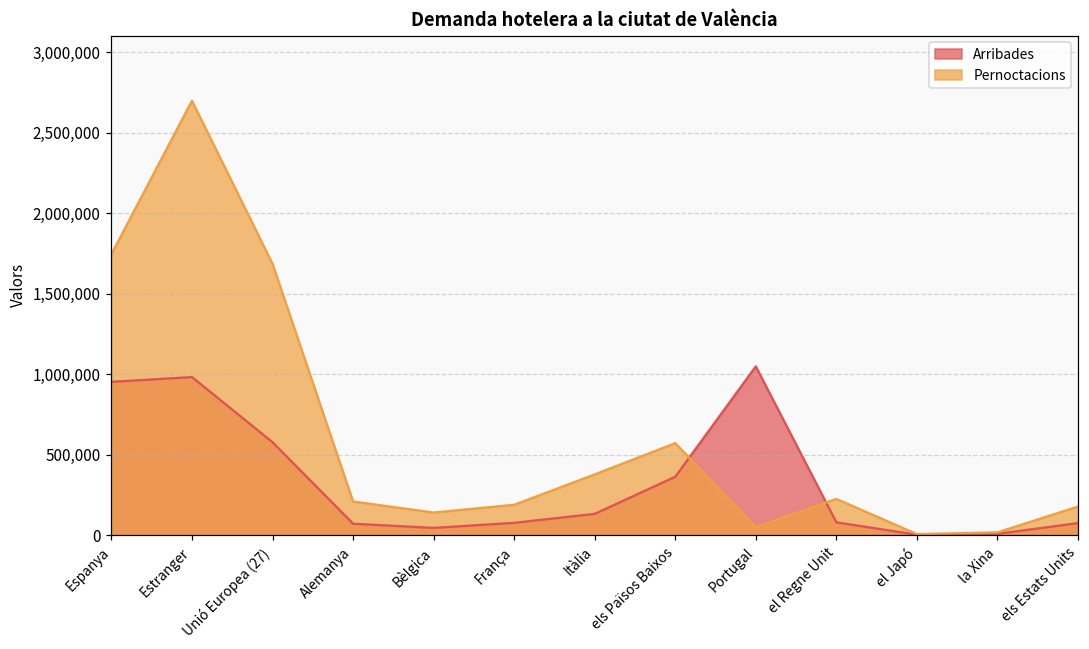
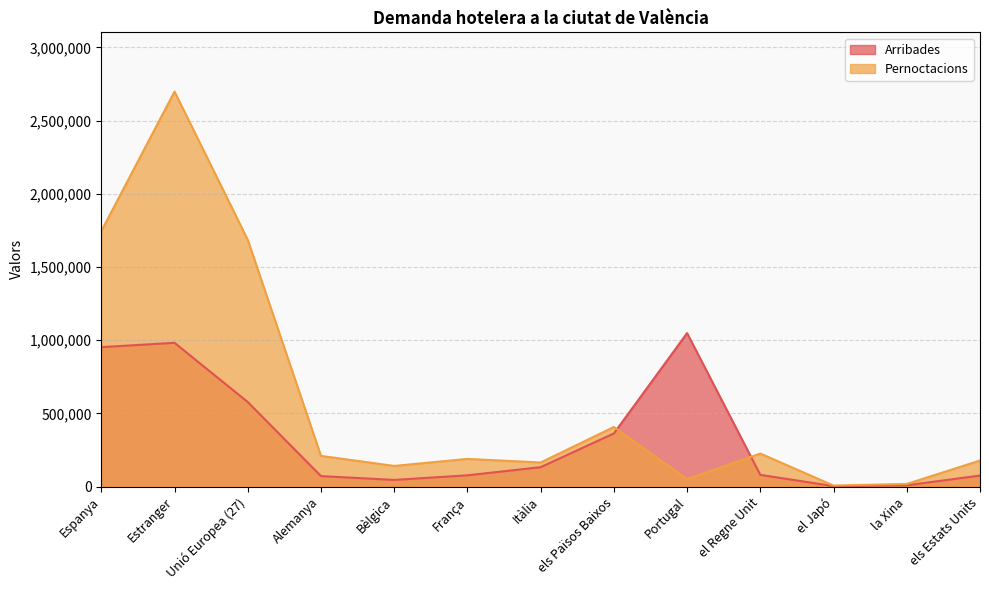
Pernoctacions, Itàlia: 380,000 -> 160,000
Pernoctacions, els Països Baixos: 570,000 -> 410,000
